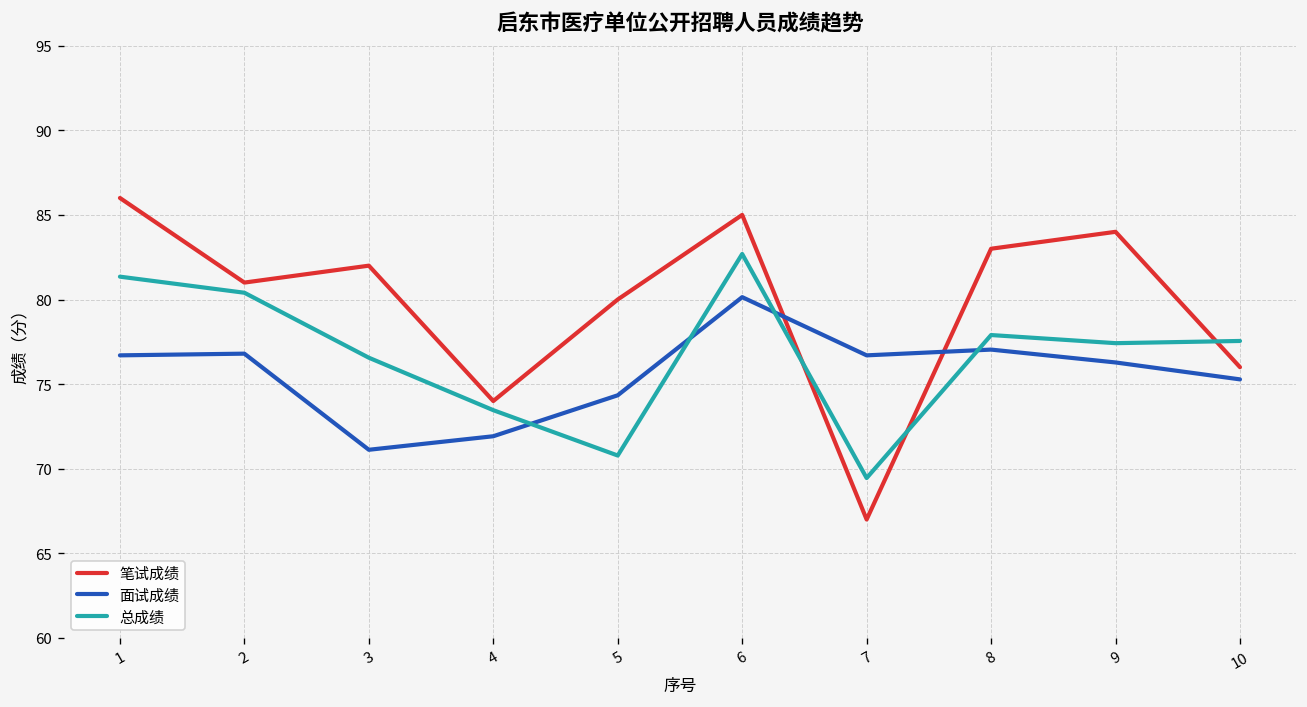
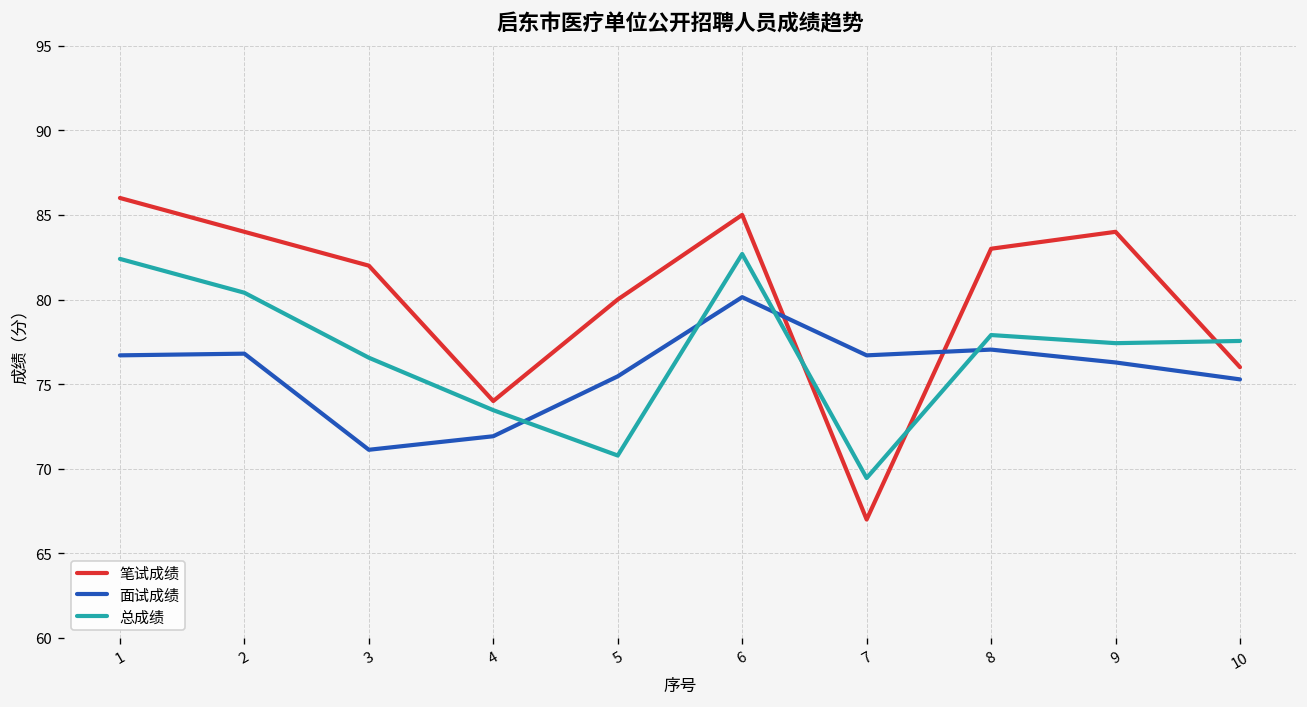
总成绩, 1: 81.4 -> 82.4
笔试成绩, 2: 81 -> 84
面试成绩, 5: 74.3 -> 75.5
